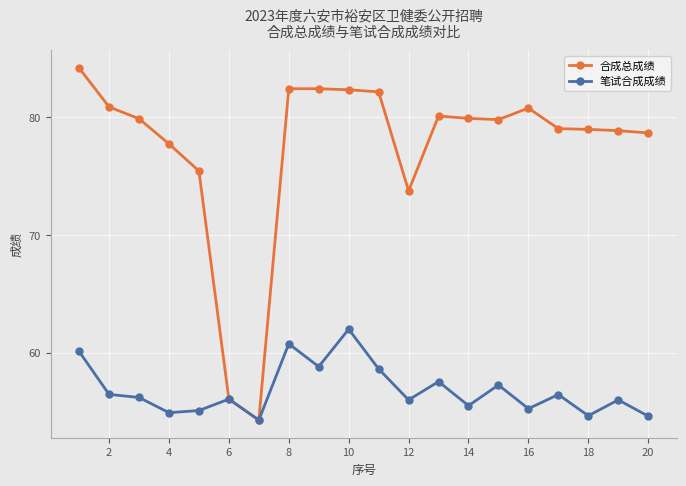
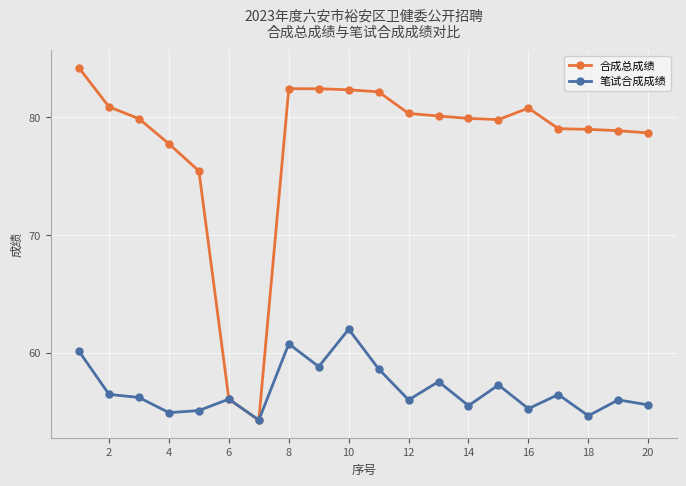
合成总成绩, 12: 73.7 -> 80.3
笔试合成成绩, 20: 54.6 -> 55.6
